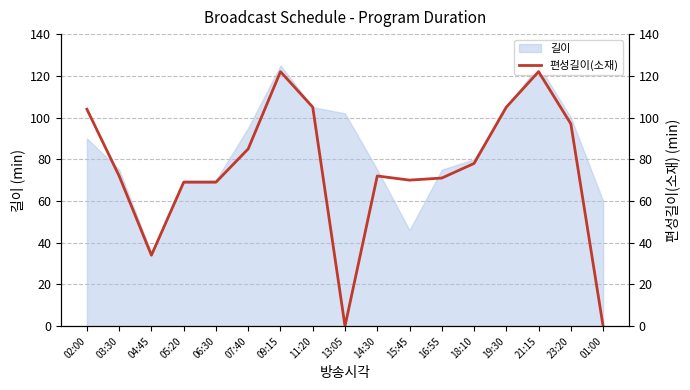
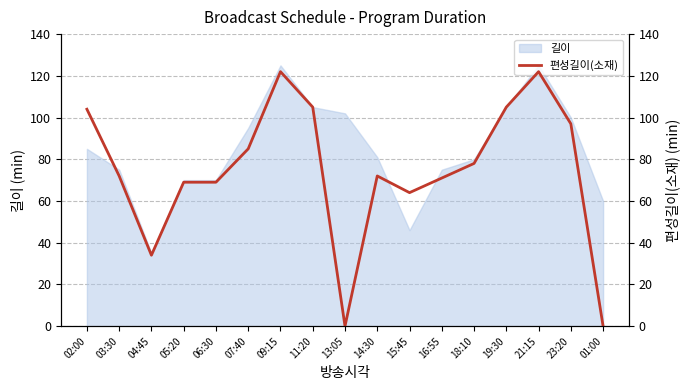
길이, 02:00: 90 -> 85
길이, 14:30: 75 -> 81
편성길이(소재), 15:45: 70 -> 64
